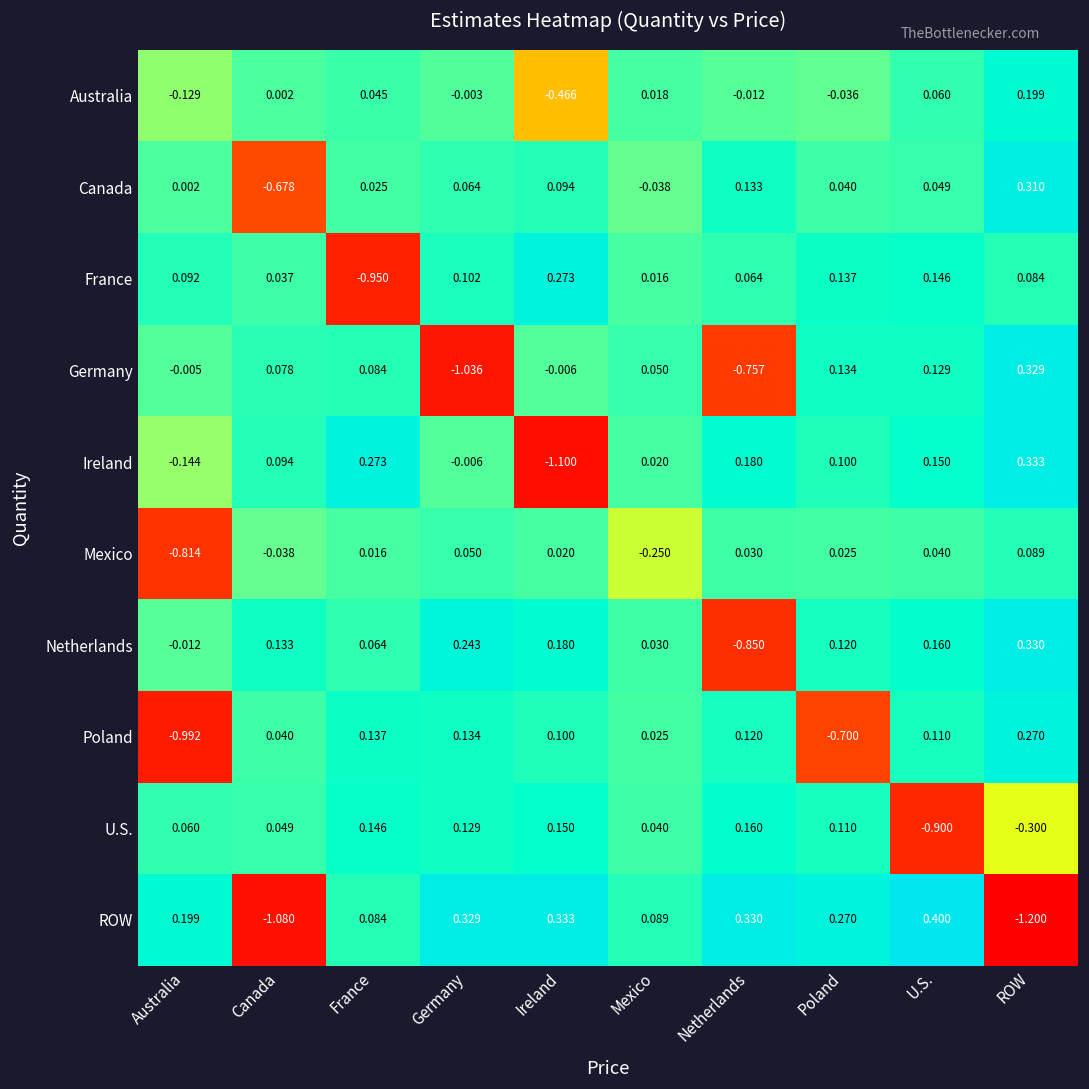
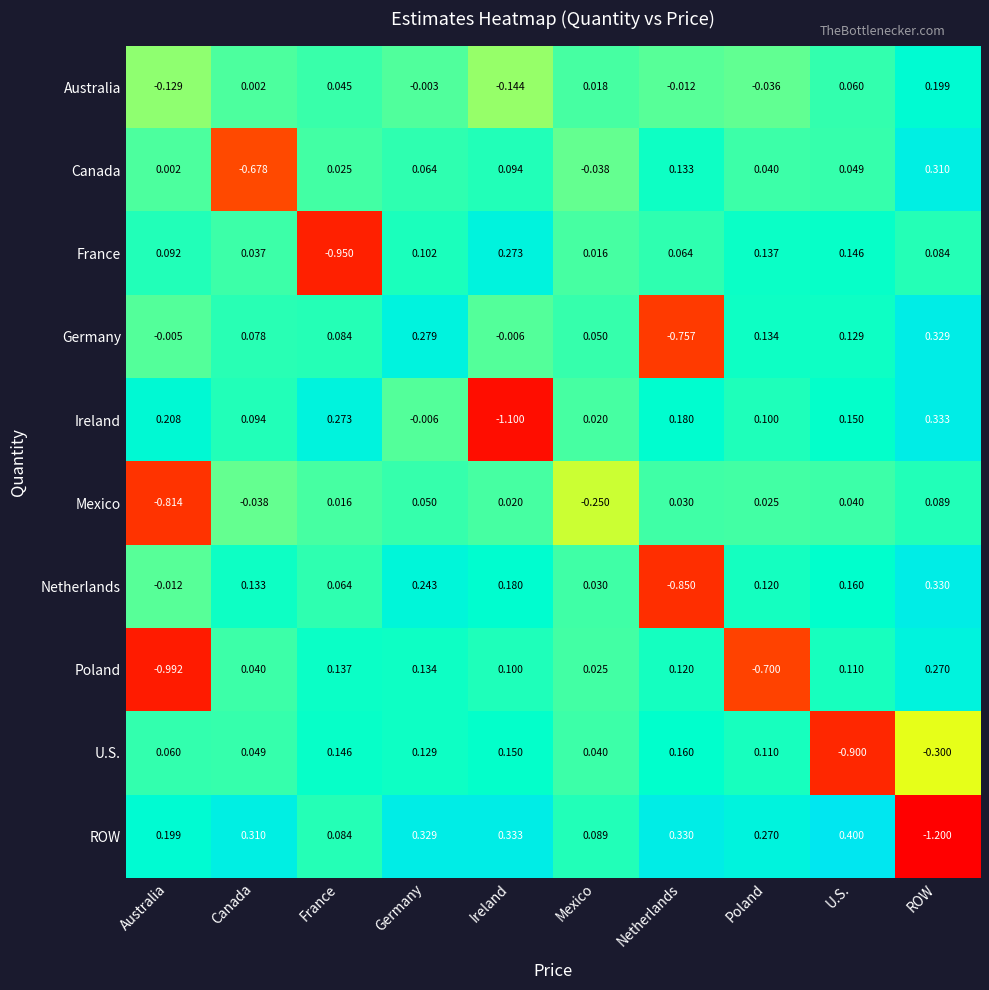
Australia, Ireland: -0.466 -> -0.144
Germany, Germany: -1.036 -> 0.279
Ireland, Australia: -0.144 -> 0.208
ROW, Canada: -1.080 -> 0.310
